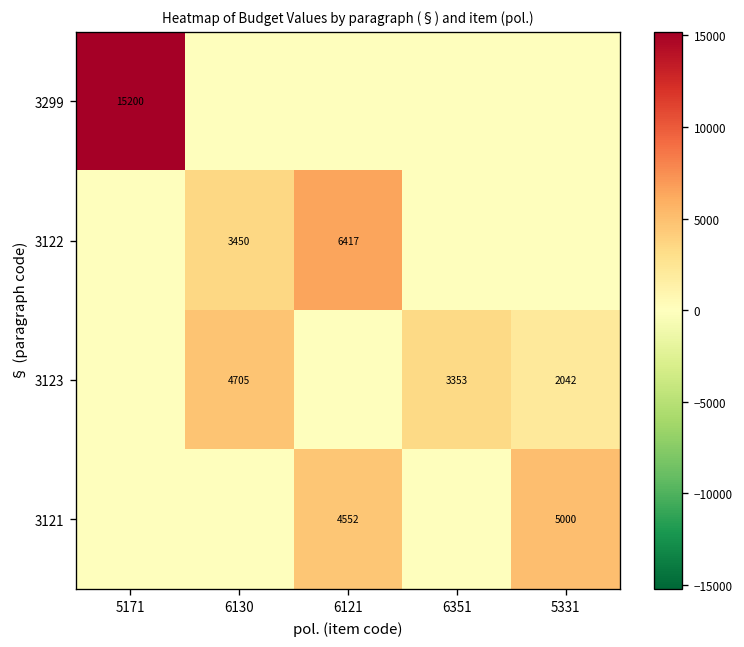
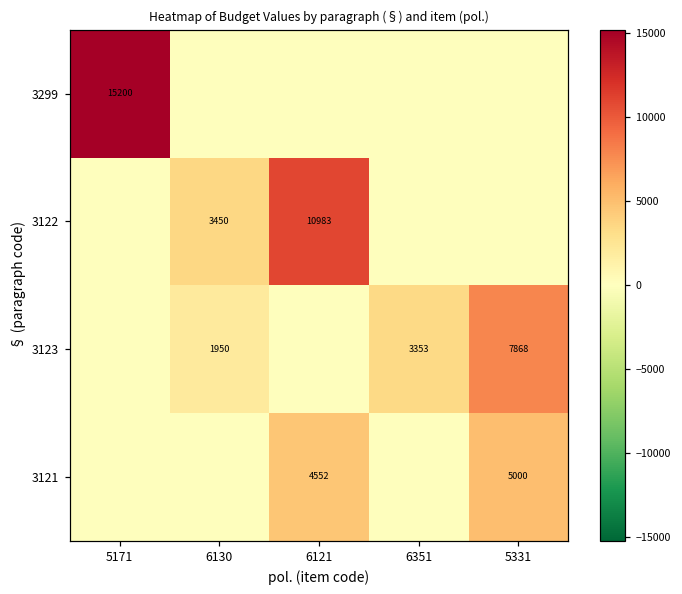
3122, 6121: 6417 -> 10983
3123, 6130: 4705 -> 1950
3123, 5331: 2042 -> 7868
